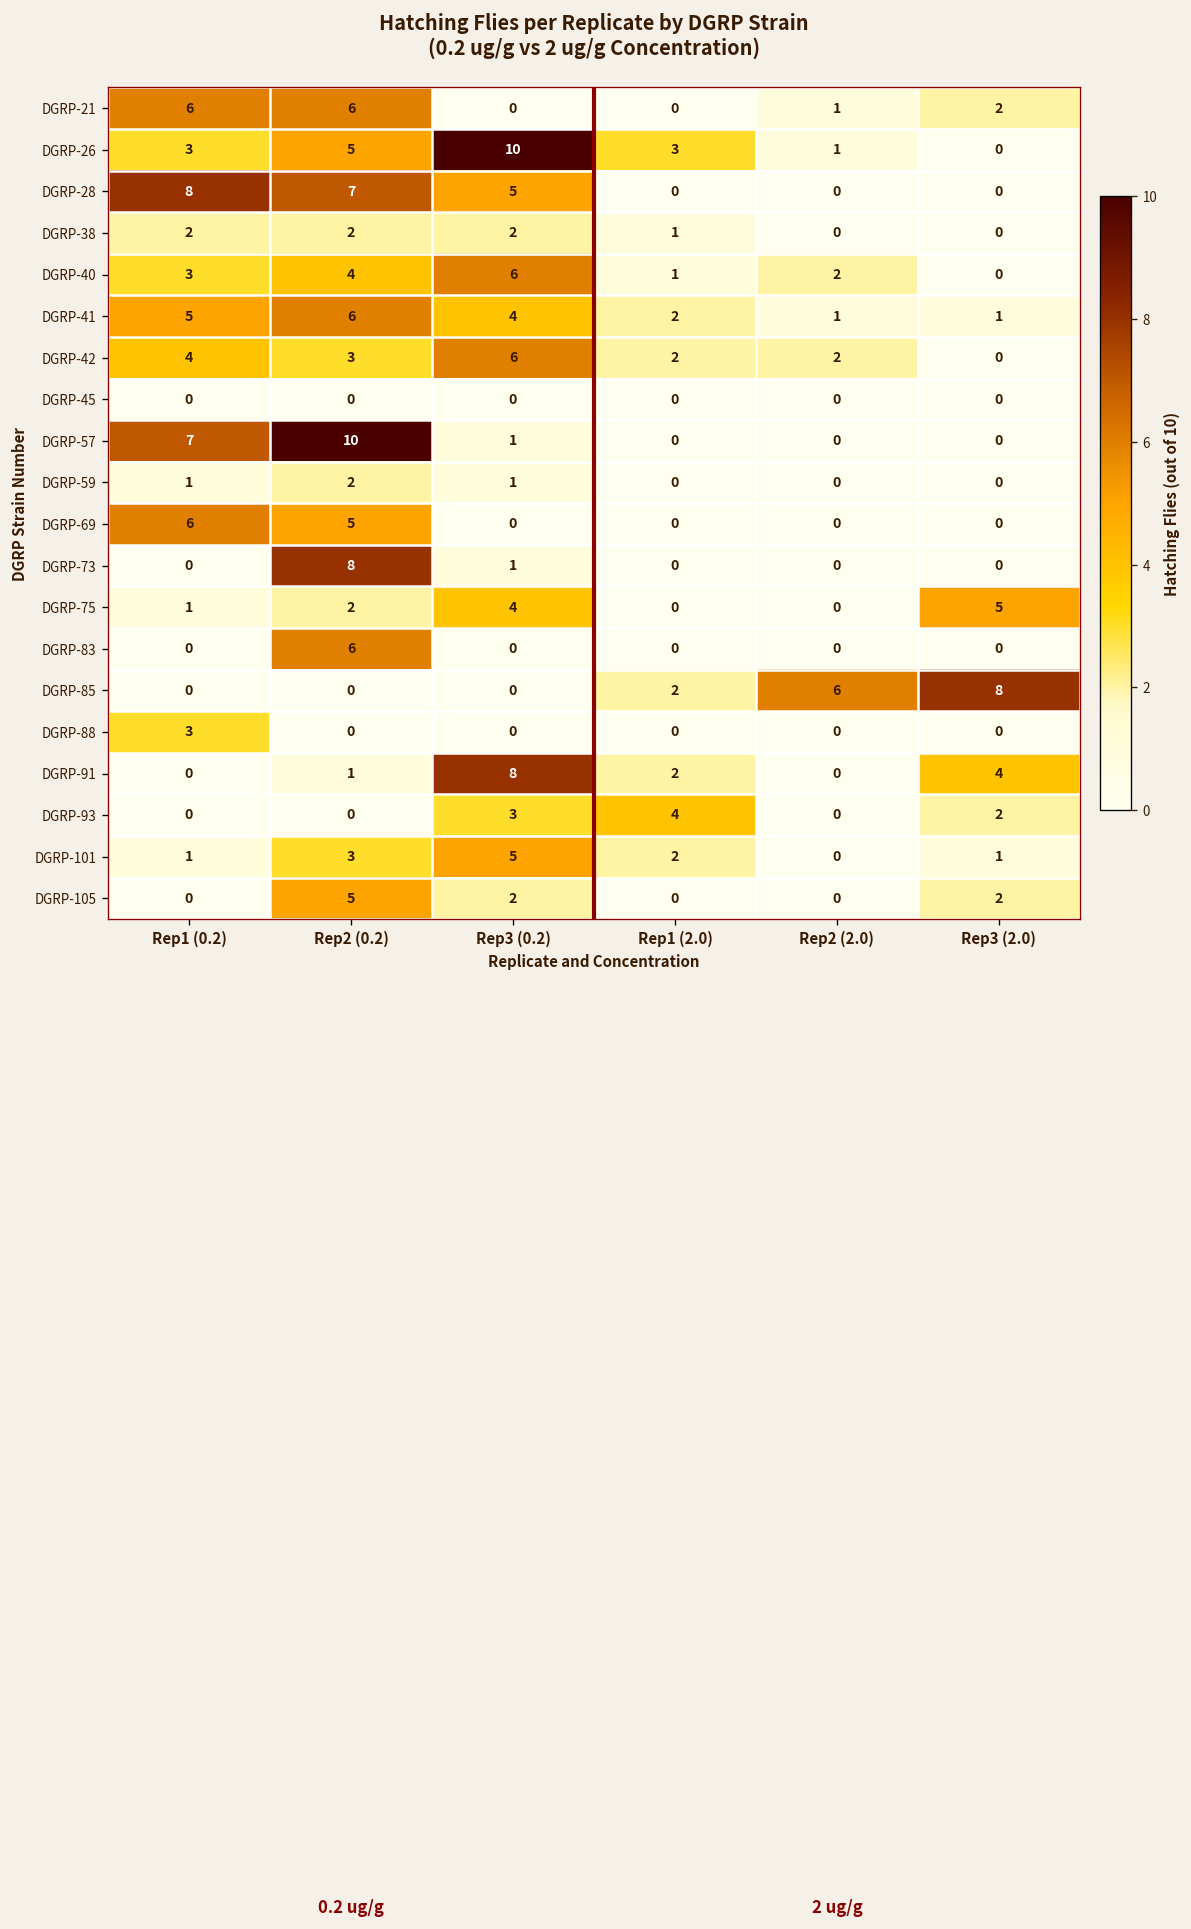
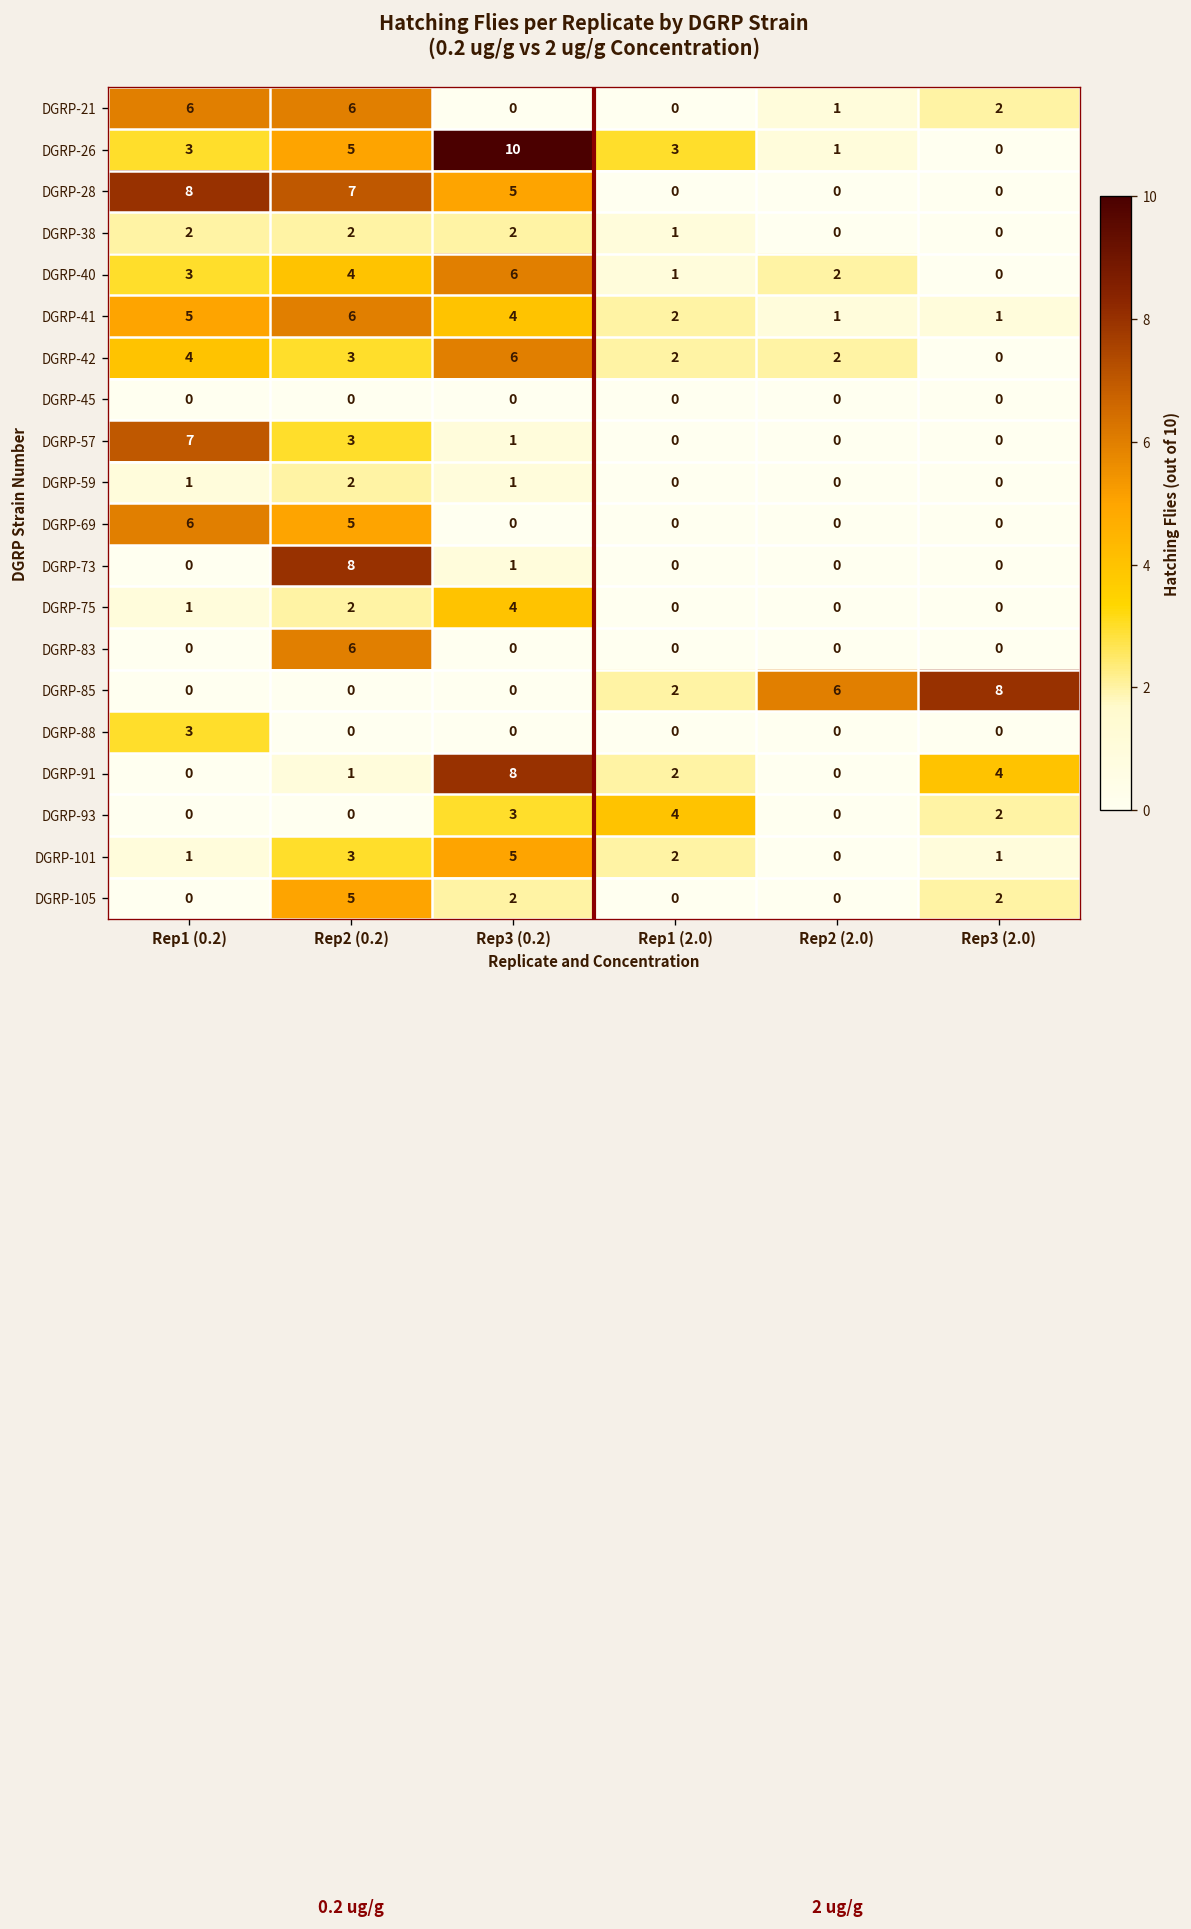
DGRP-57, Rep2 (0.2): 10 -> 3
DGRP-75, Rep3 (2.0): 5 -> 0
